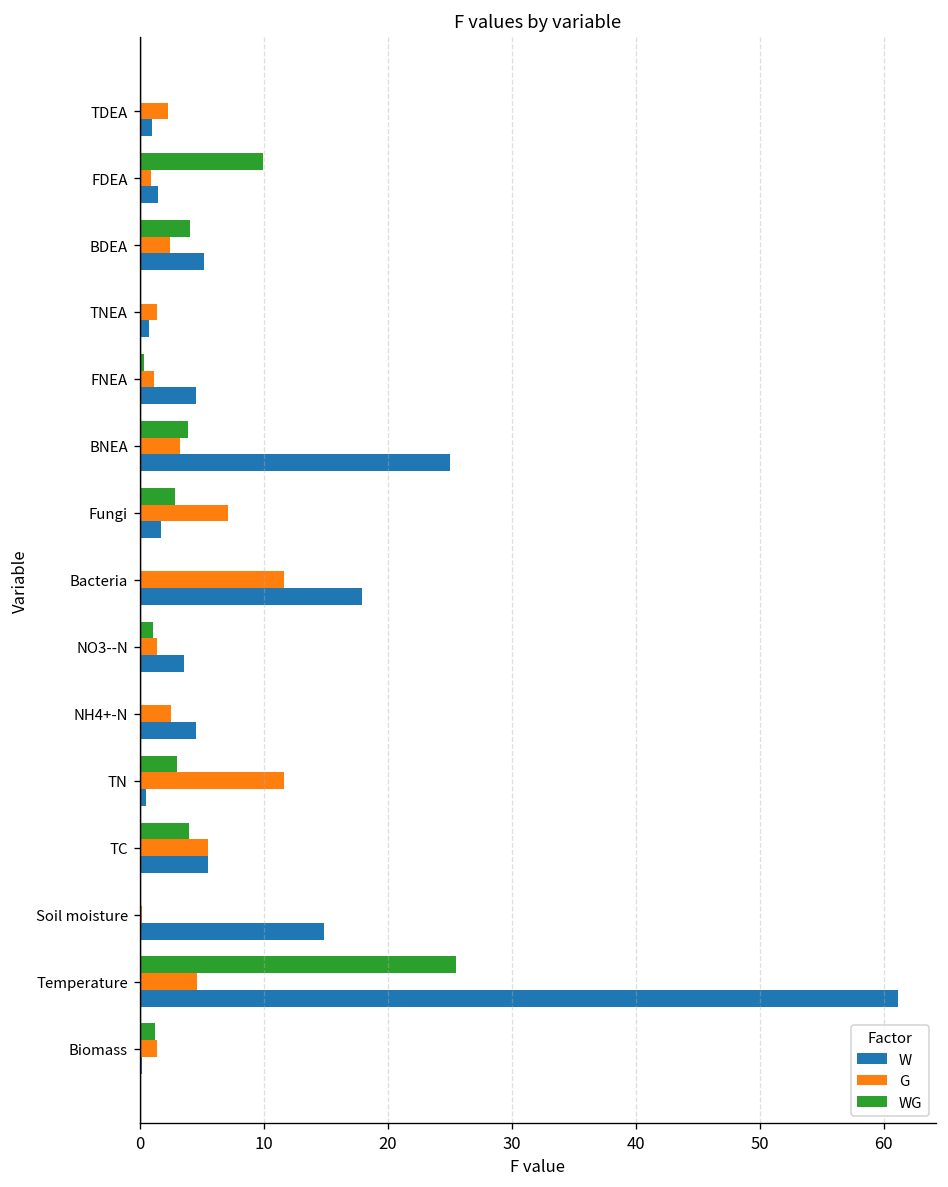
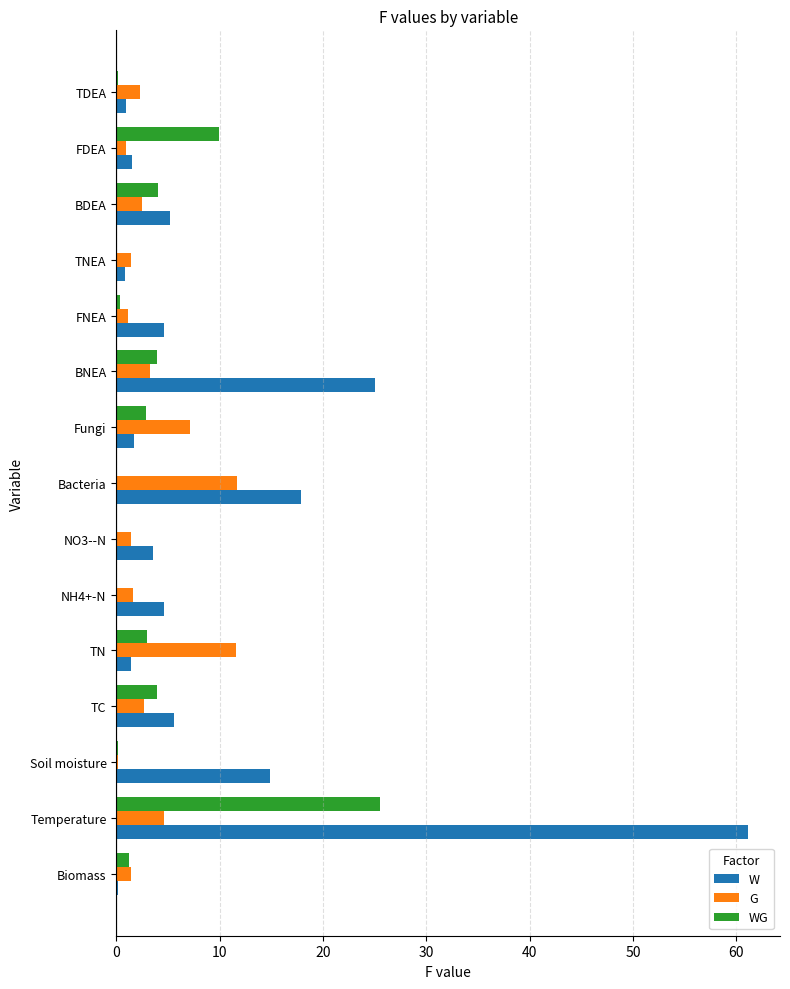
WG, NO3--N: 1.1 -> 0.1
G, NH4+-N: 2.5 -> 1.6
W, TN: 0.5 -> 1.4
G, TC: 5.5 -> 2.7
